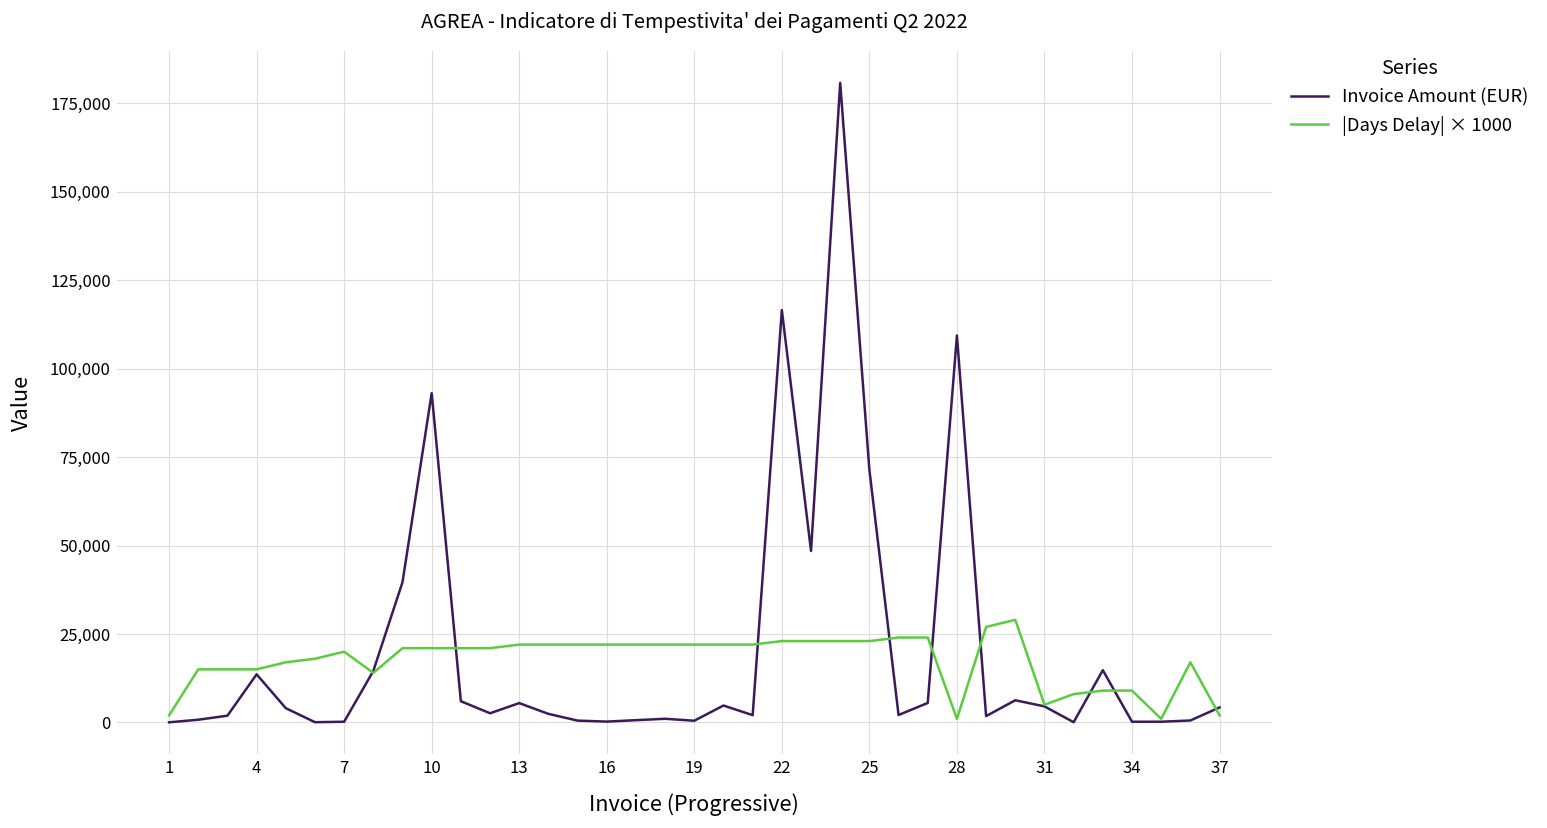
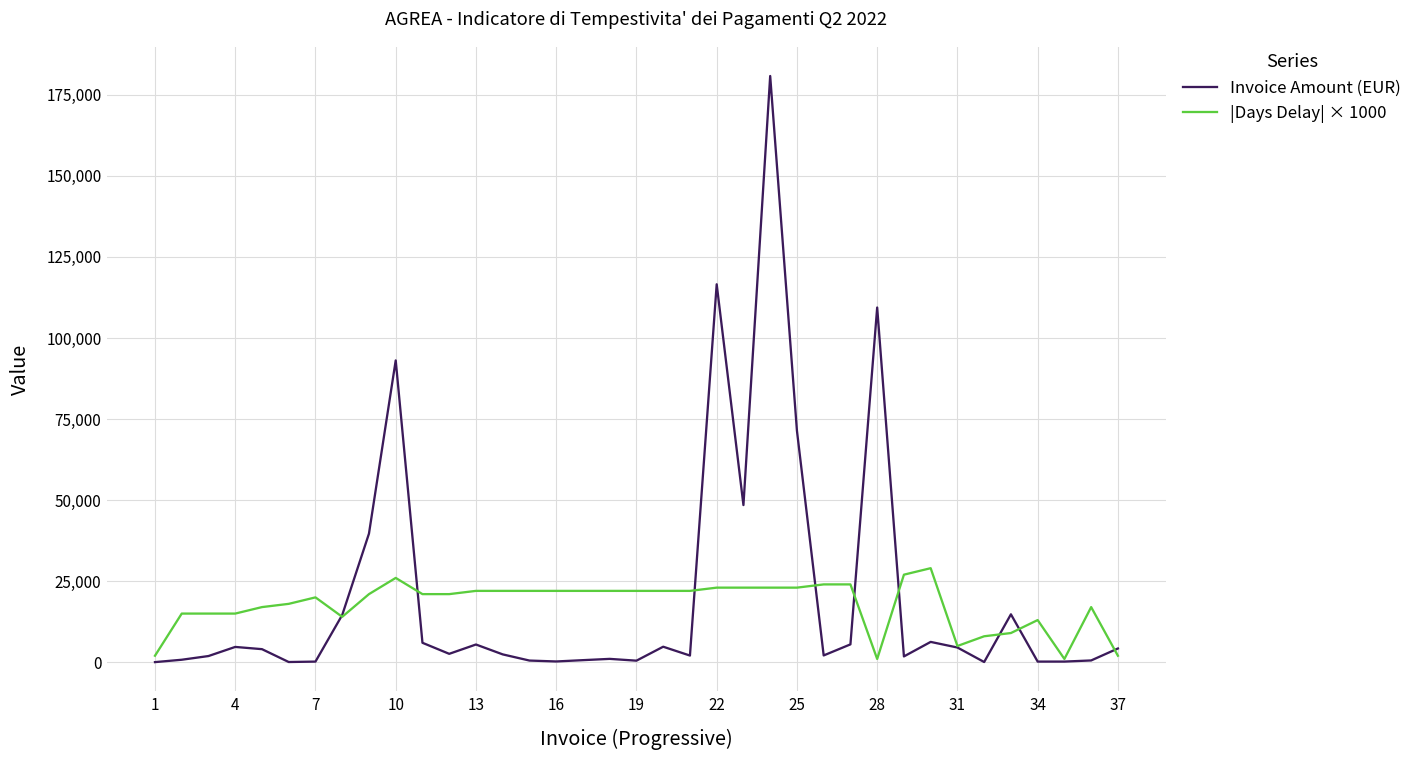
Invoice Amount (EUR), 4: 14,000 -> 5,000
|Days Delay| × 1000, 10: 21,000 -> 26,000
|Days Delay| × 1000, 34: 9,000 -> 13,000
